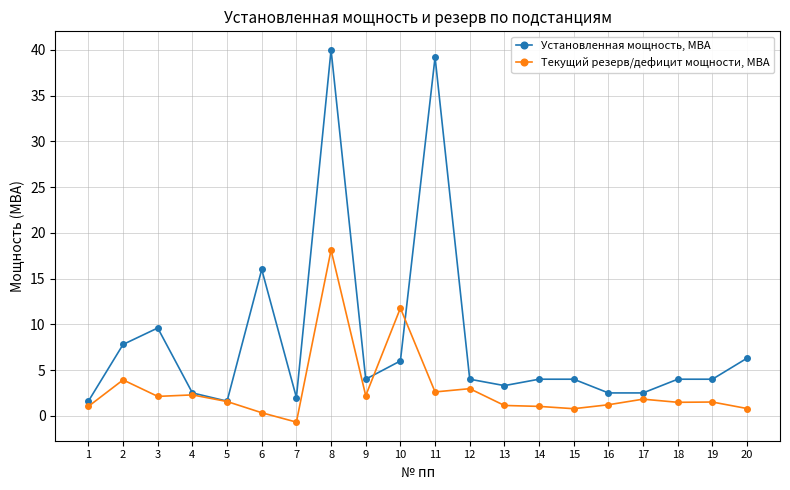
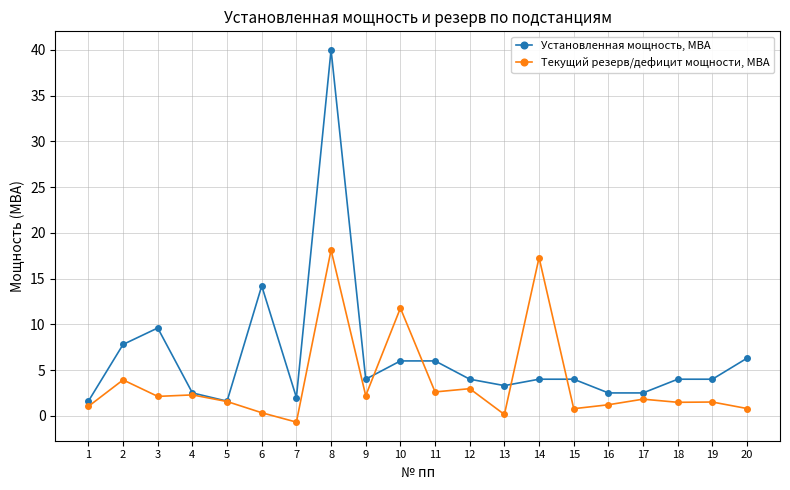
Установленная мощность, МВА, 6: 16 -> 14
Установленная мощность, МВА, 11: 39 -> 6
Текущий резерв/дефицит мощности, МВА, 13: 1 -> 0
Текущий резерв/дефицит мощности, МВА, 14: 1 -> 17
